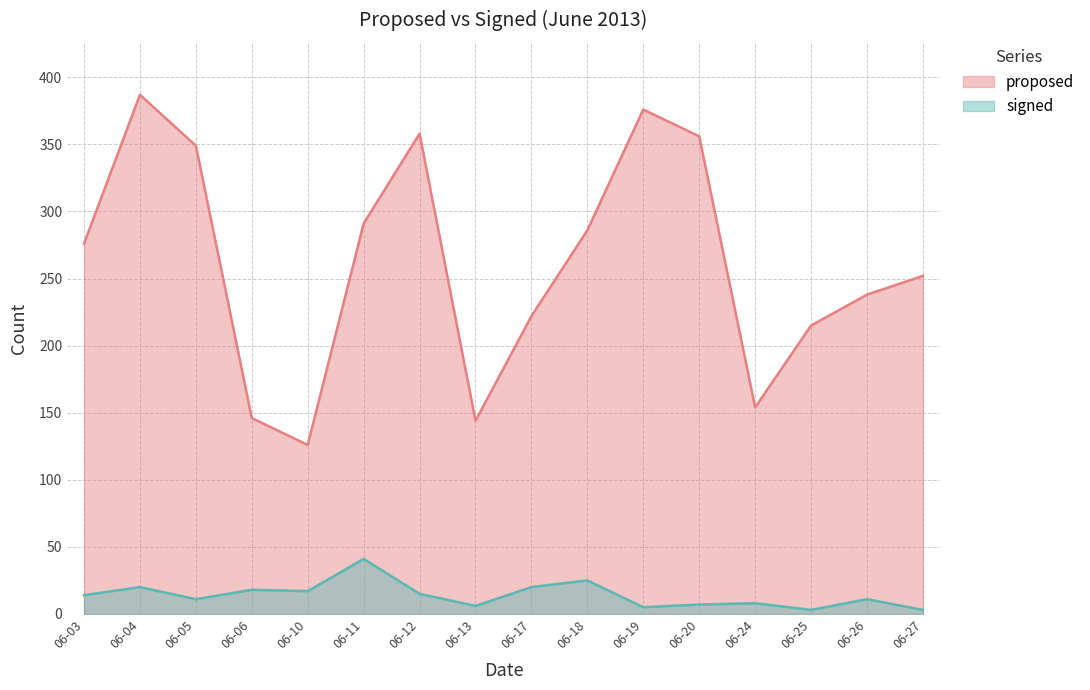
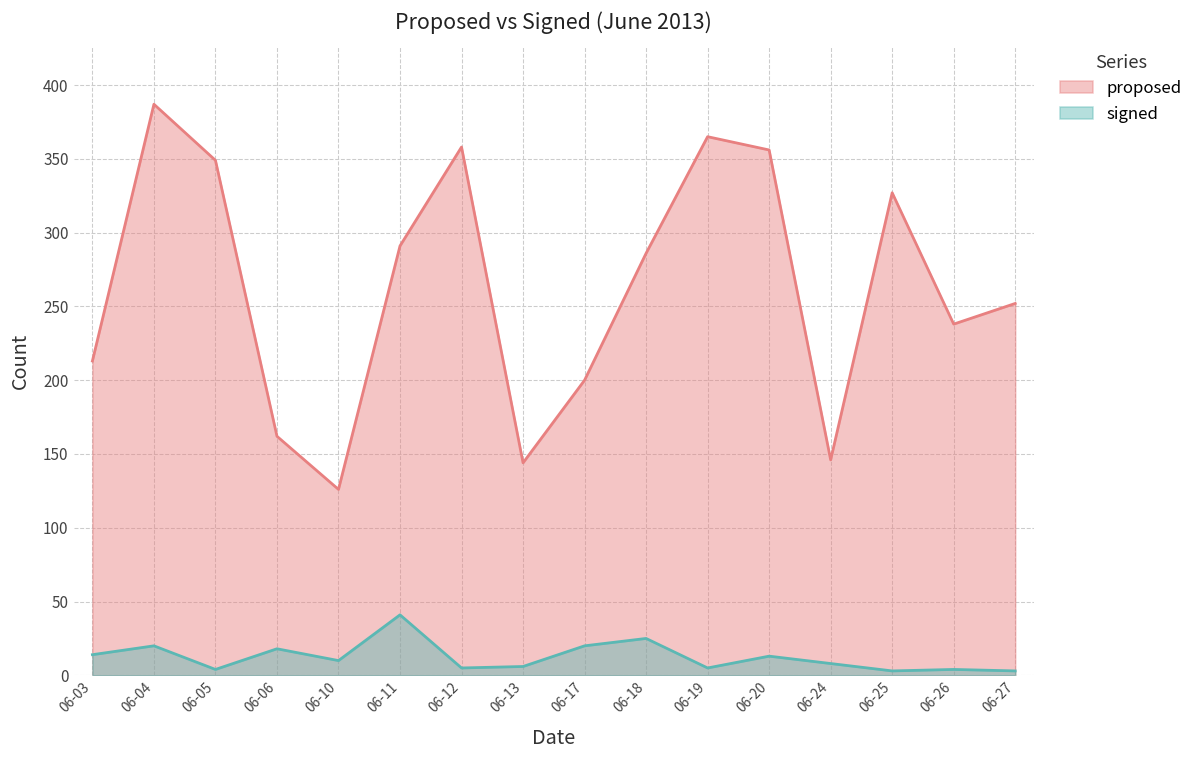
proposed, 06-03: 276 -> 213
signed, 06-05: 11 -> 4
proposed, 06-06: 146 -> 162
signed, 06-10: 17 -> 10
signed, 06-12: 15 -> 5
proposed, 06-17: 222 -> 200
proposed, 06-19: 376 -> 365
signed, 06-20: 7 -> 13
proposed, 06-24: 154 -> 146
proposed, 06-25: 215 -> 327
signed, 06-26: 11 -> 4
